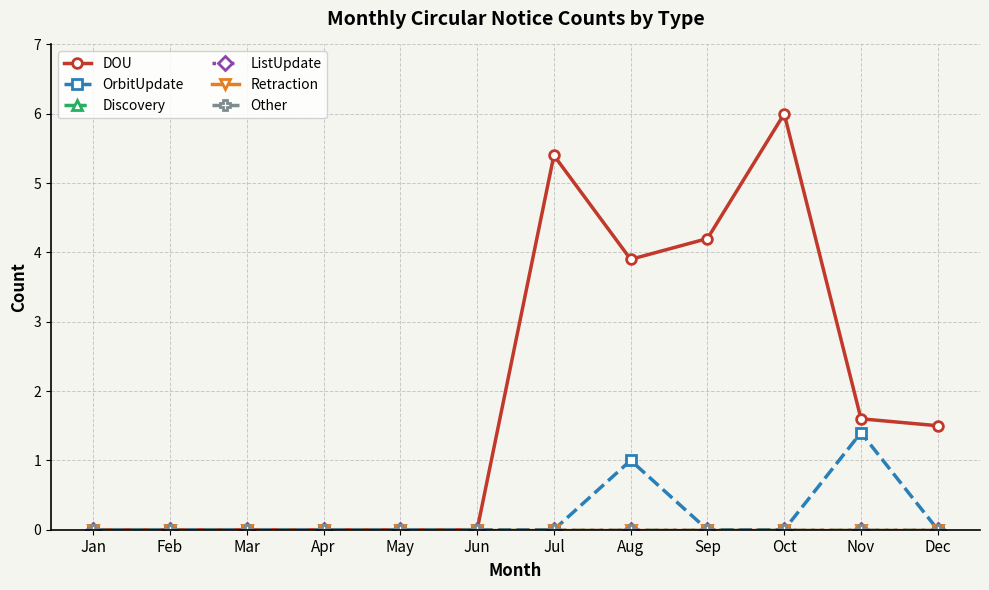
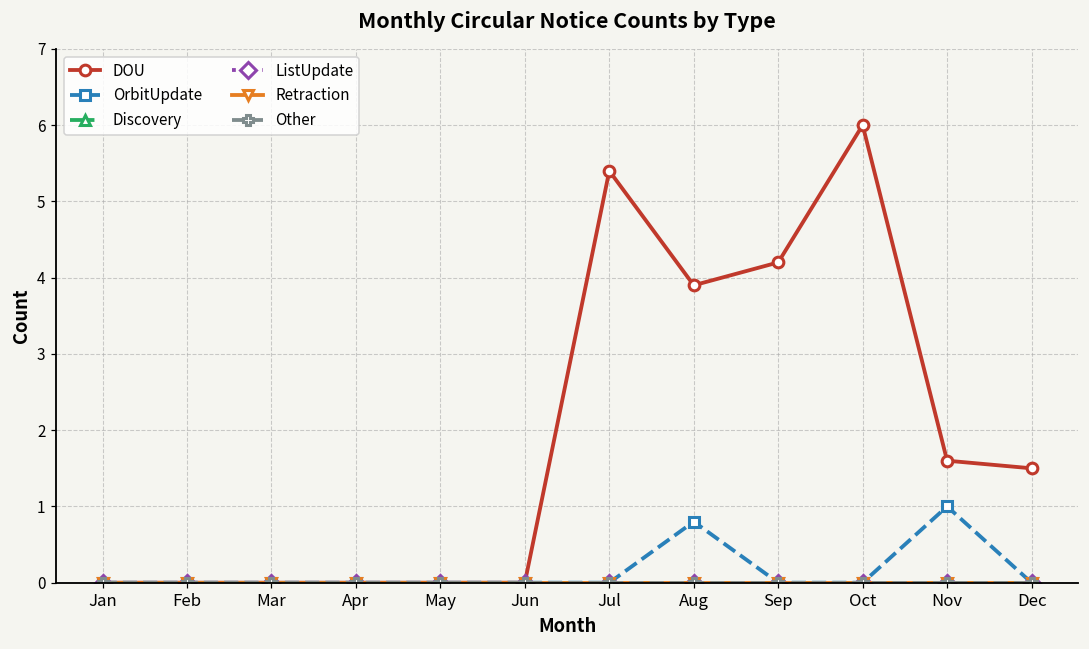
OrbitUpdate, Aug: 1.0 -> 0.8
OrbitUpdate, Nov: 1.4 -> 1.0
